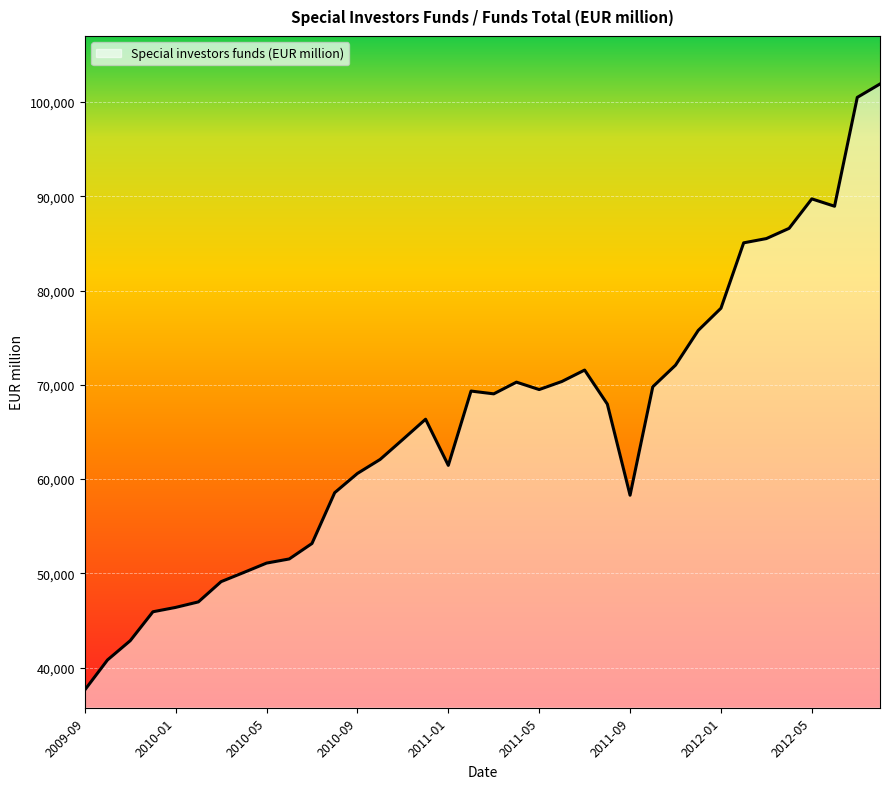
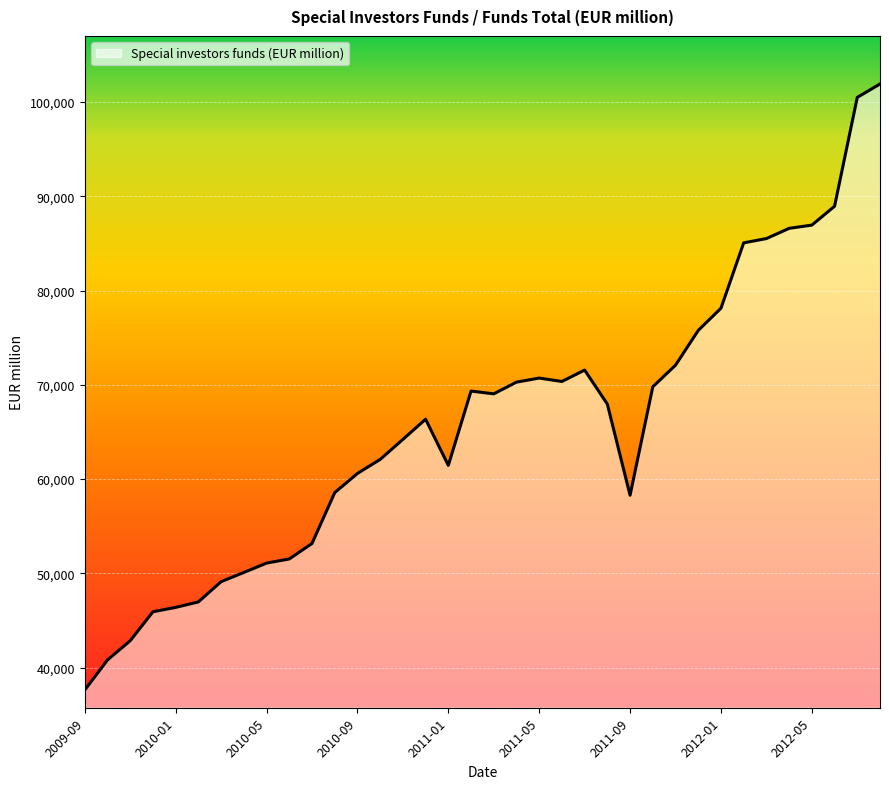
2011-05: 70,000 -> 71,000
2012-05: 90,000 -> 87,000
